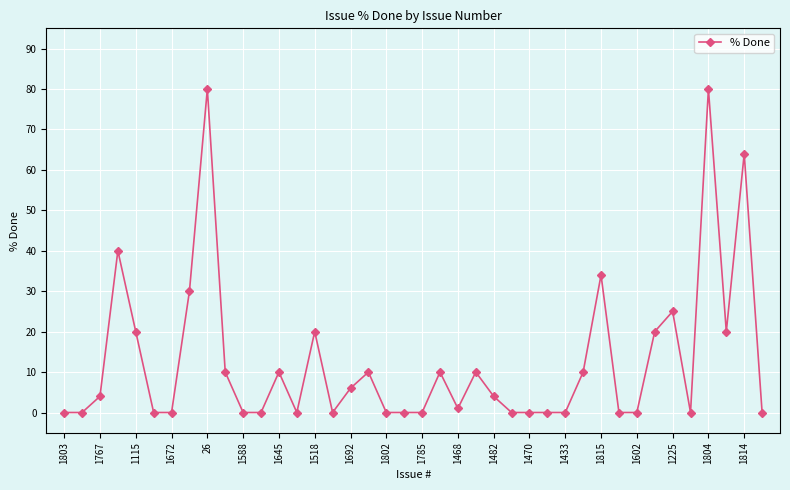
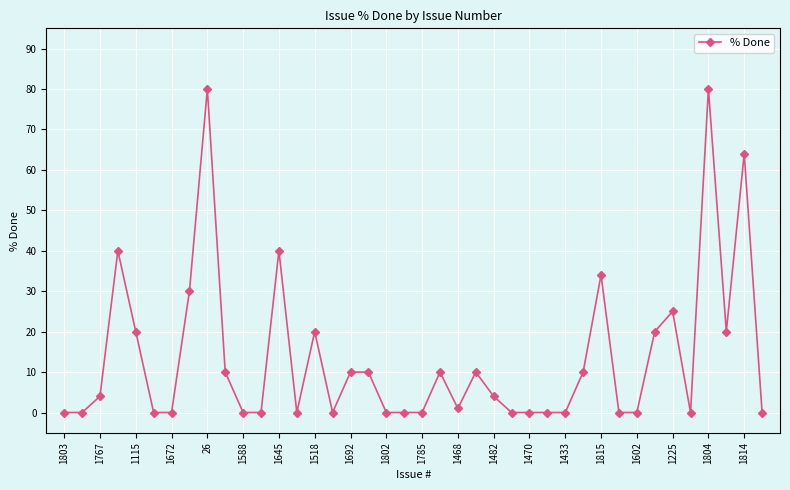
1645: 10 -> 40
1692: 6 -> 10
